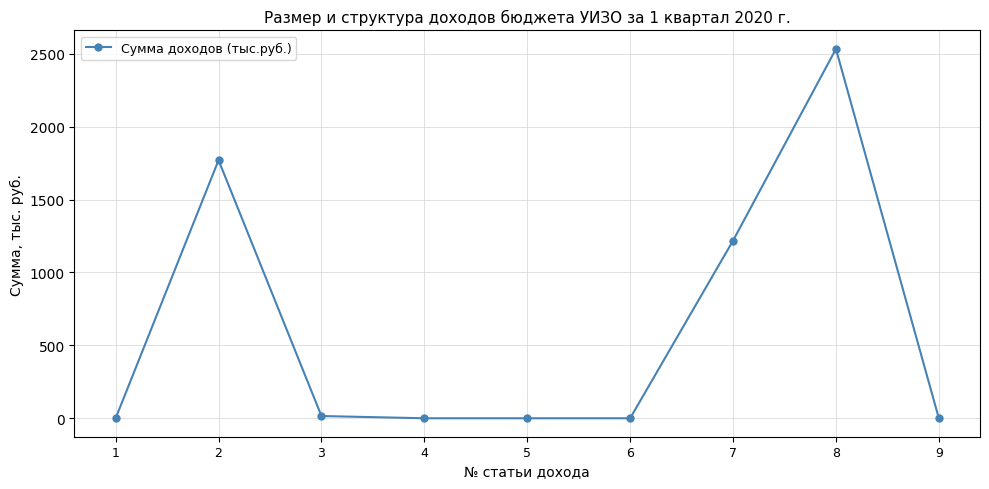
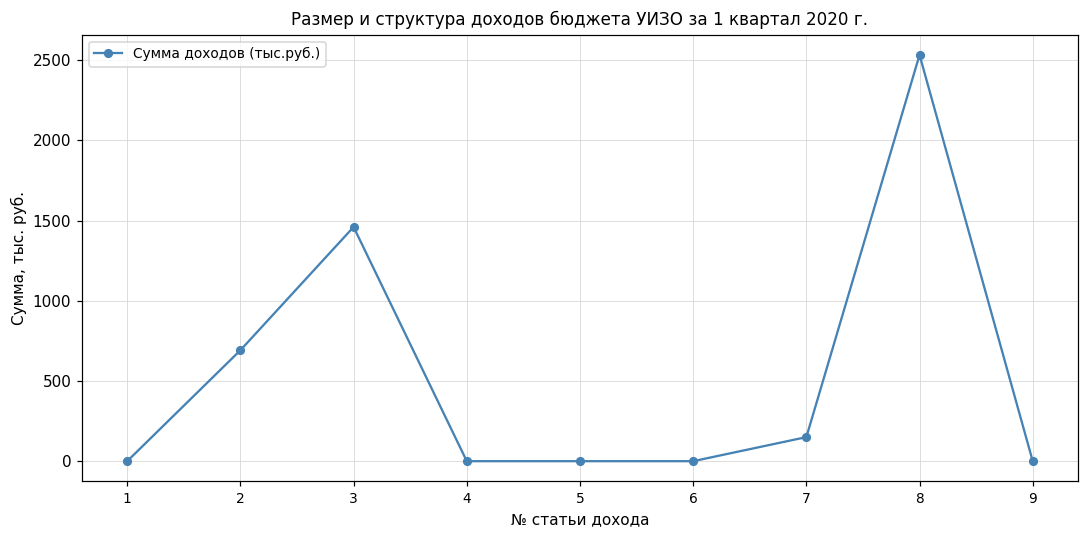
2: 1770 -> 690
3: 20 -> 1460
7: 1220 -> 150
